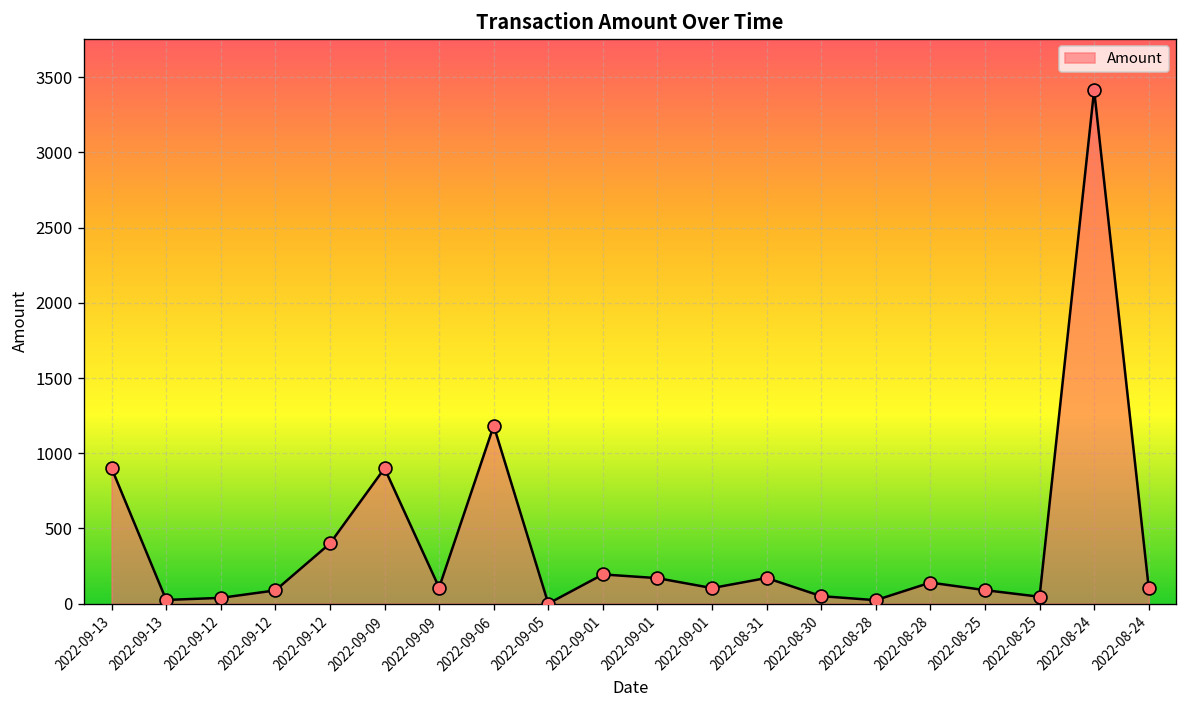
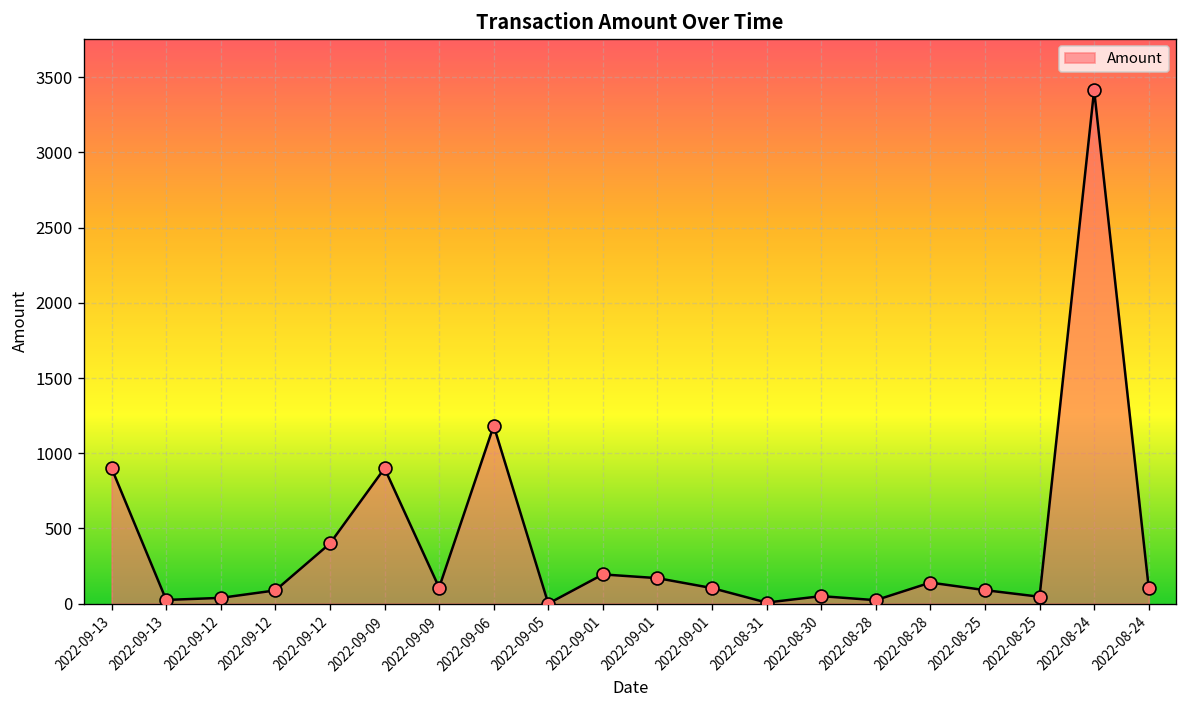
2022-08-31: 170 -> 10
